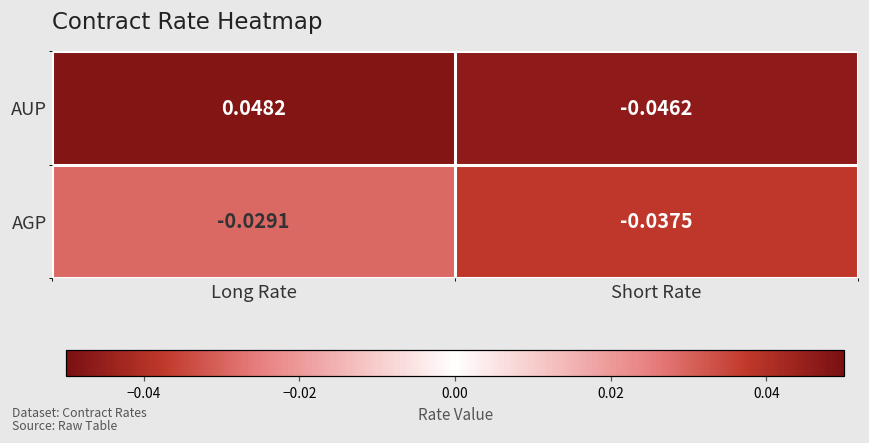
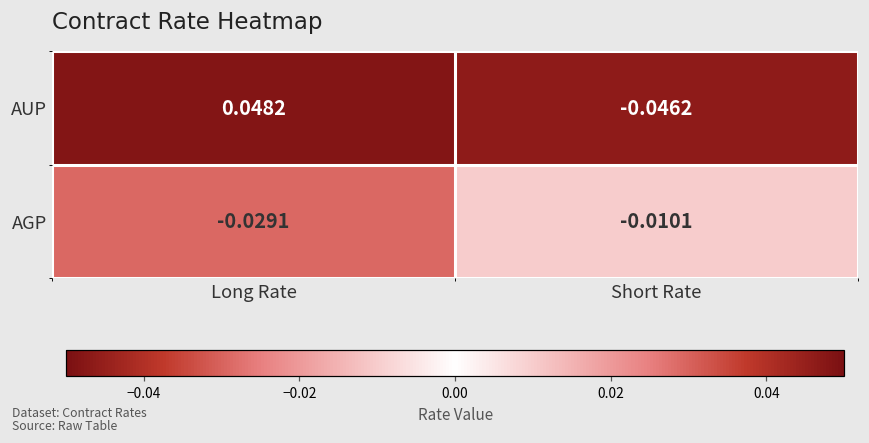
AGP, Short Rate: -0.0375 -> -0.0101
